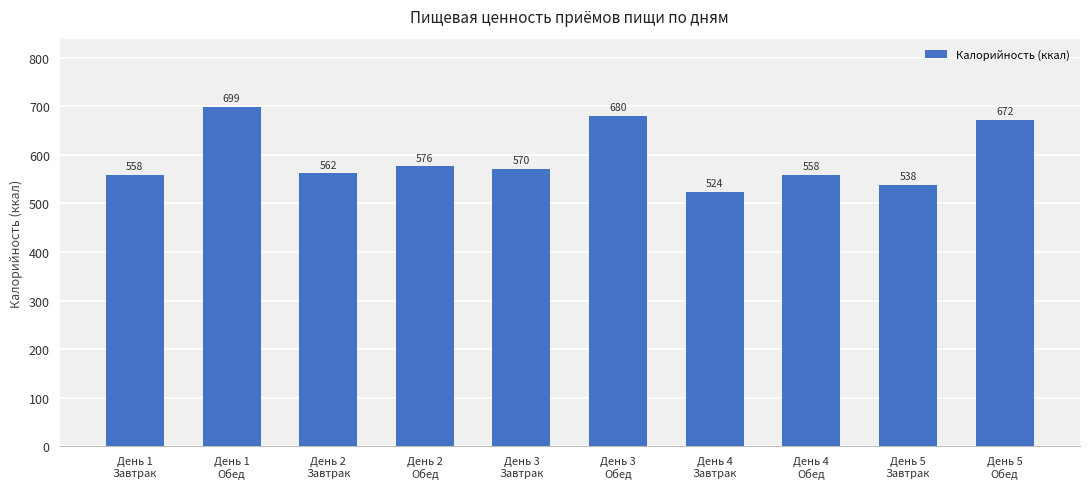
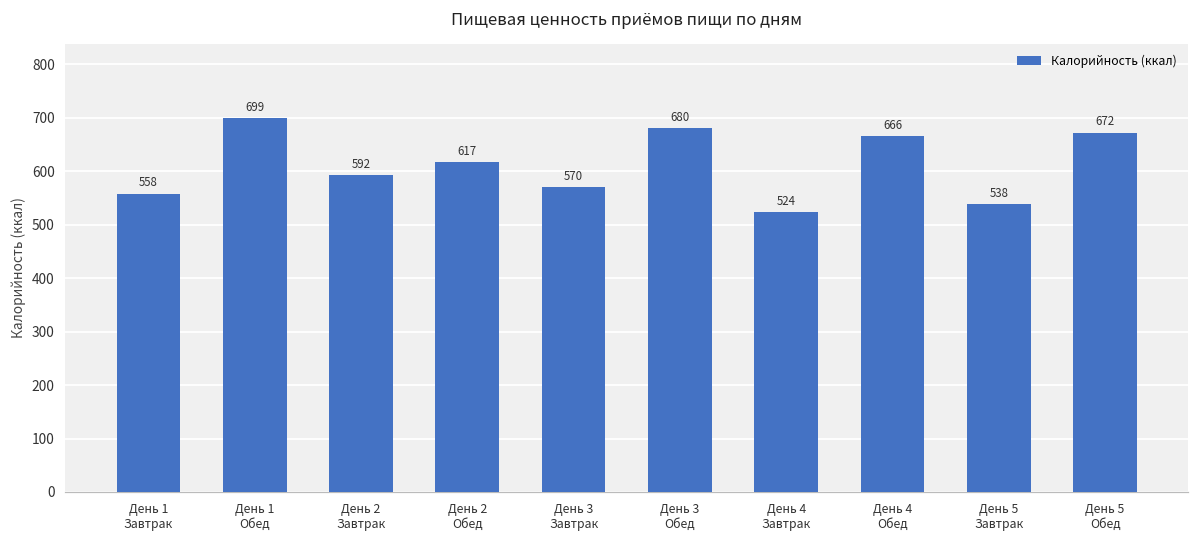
День 2 Завтрак: 562 -> 592
День 2 Обед: 576 -> 617
День 4 Обед: 558 -> 666
